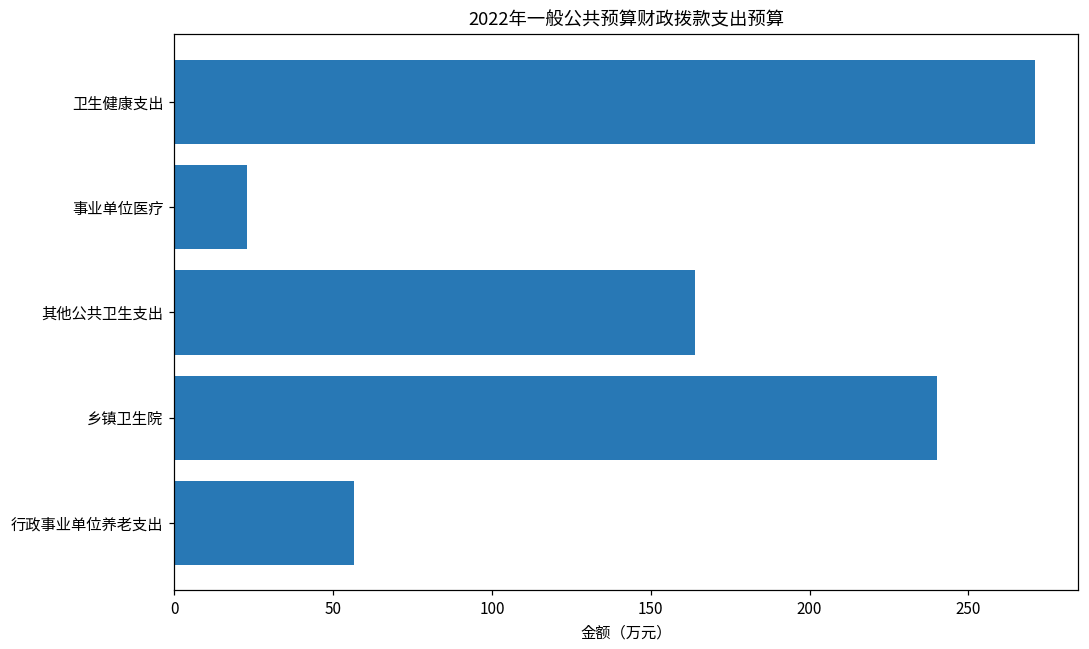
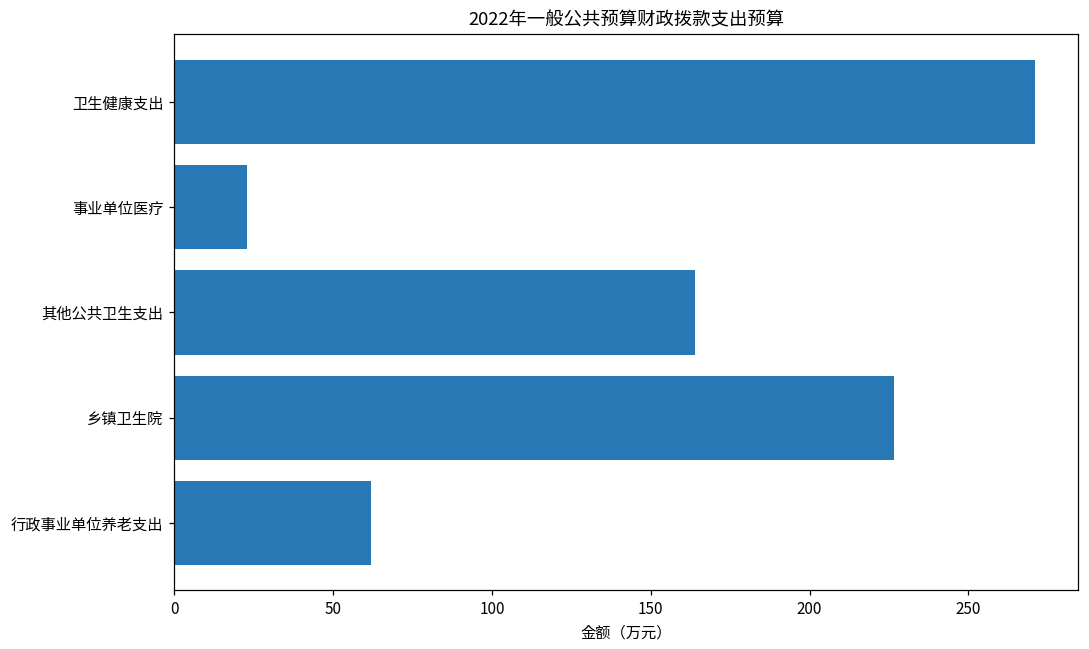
乡镇卫生院: 240 -> 226
行政事业单位养老支出: 57 -> 62
